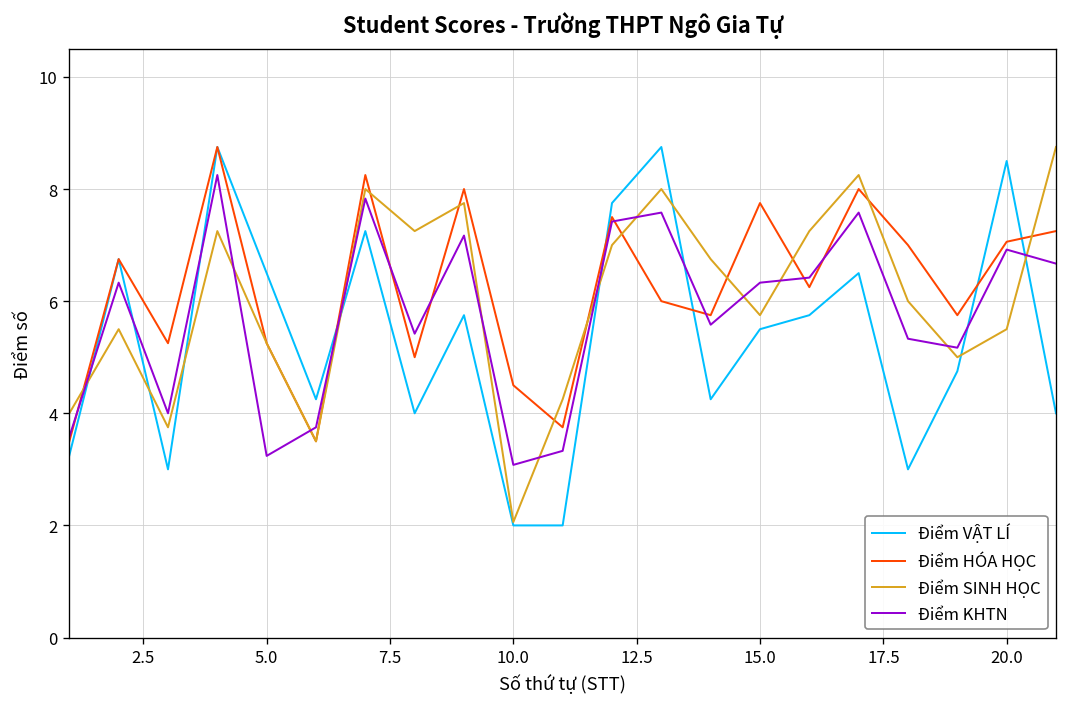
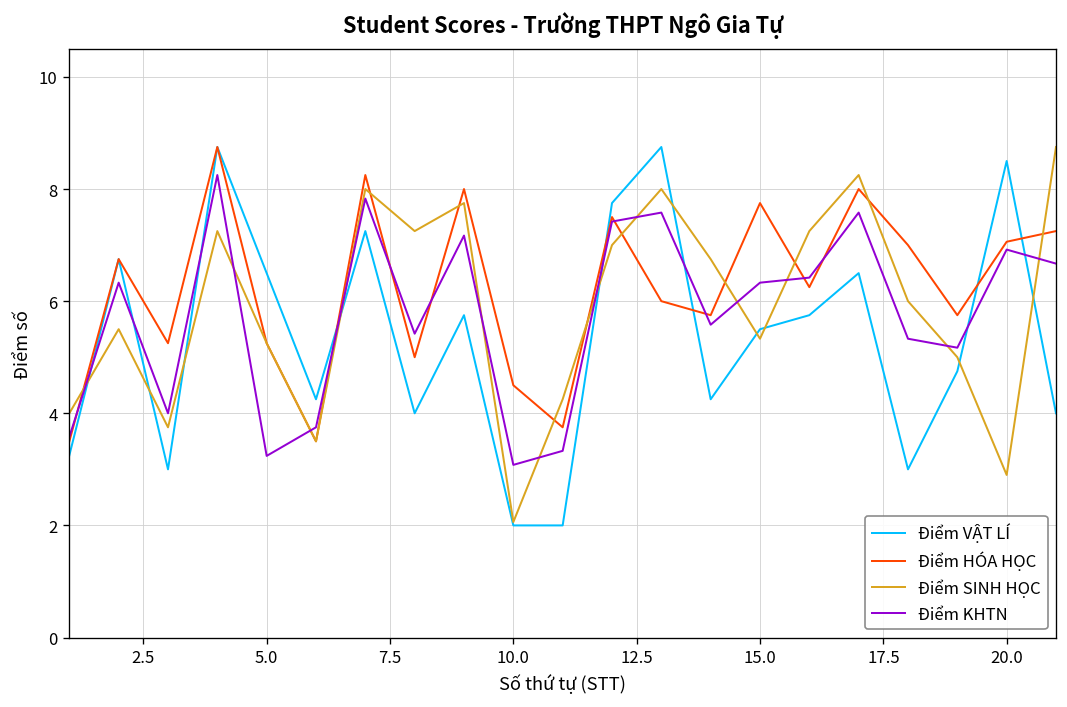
Điểm SINH HỌC, 15.0: 5.8 -> 5.3
Điểm SINH HỌC, 20.0: 5.5 -> 2.9
